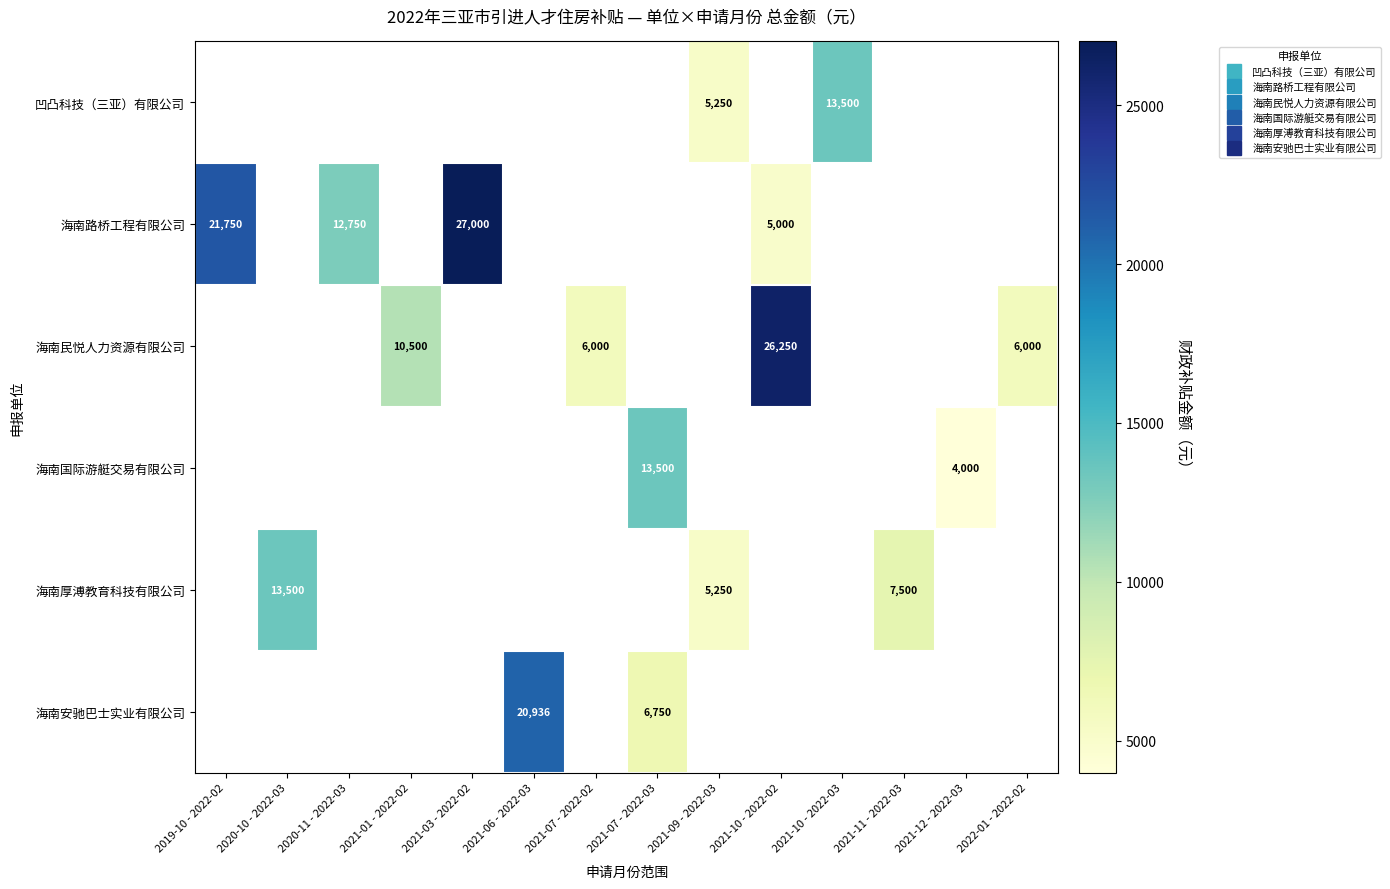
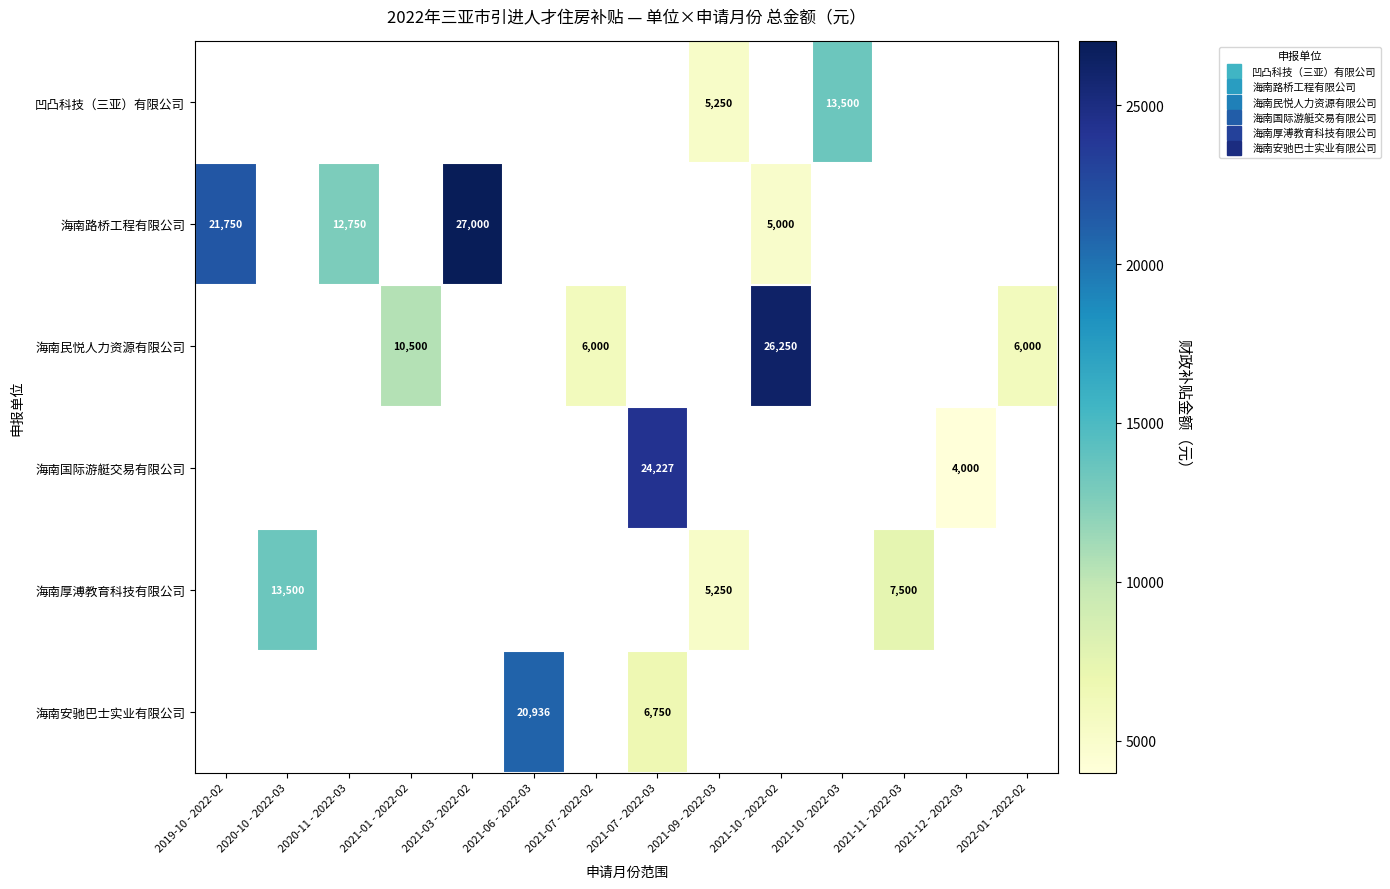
海南国际游艇交易有限公司, 2021-07 - 2022-03: 13,500 -> 24,227
